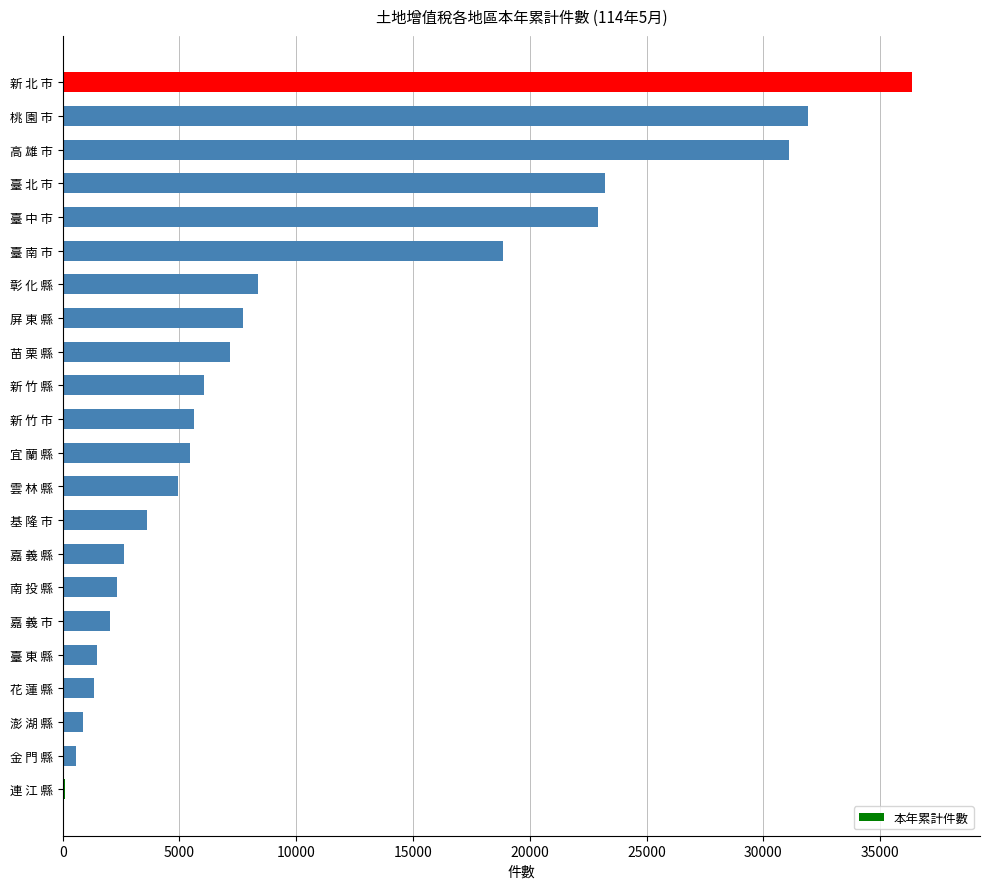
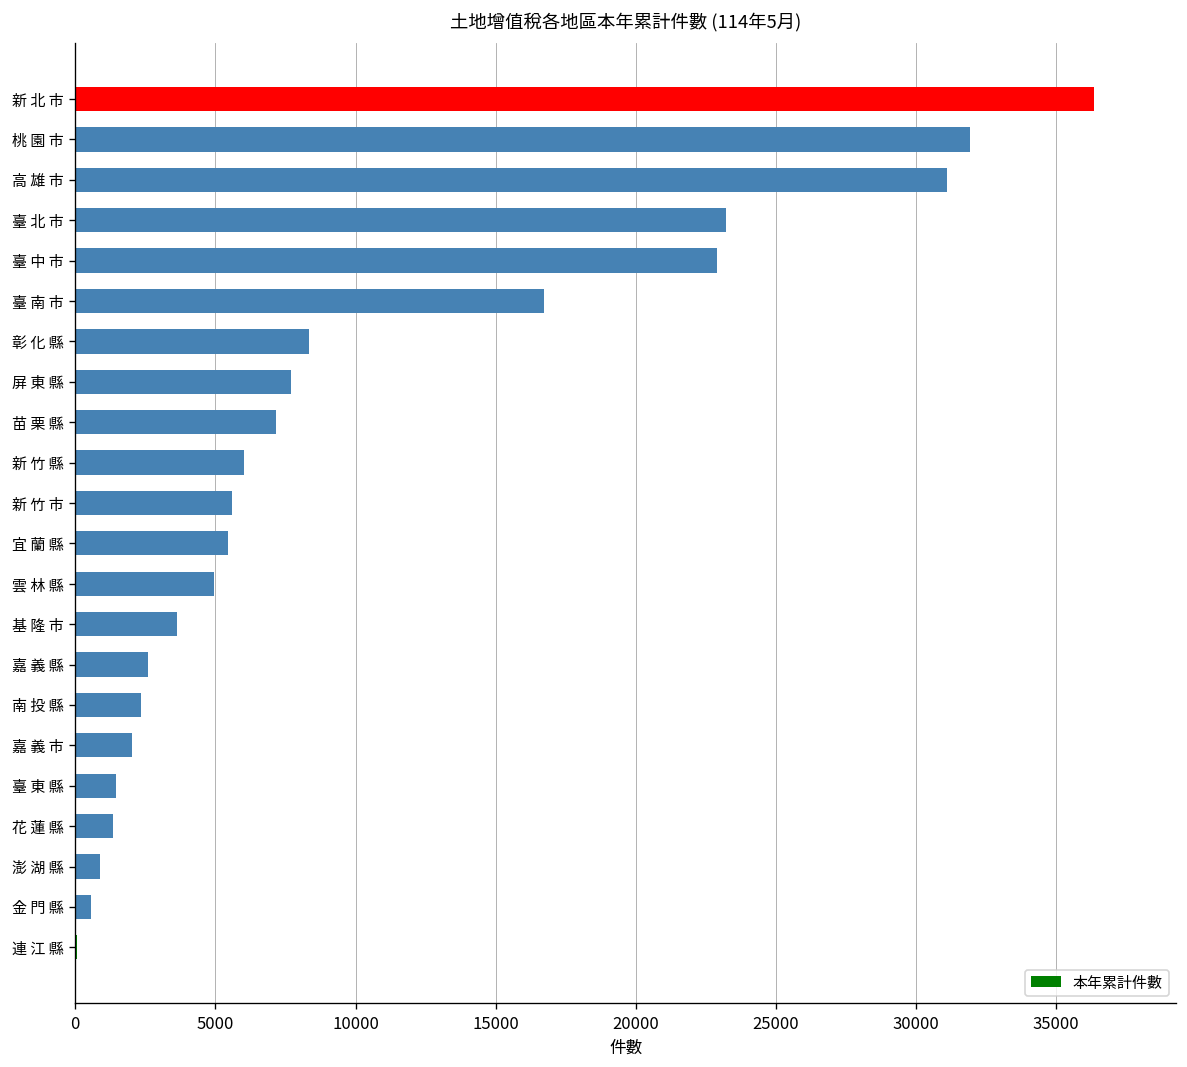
臺 南 市: 18900 -> 16700
